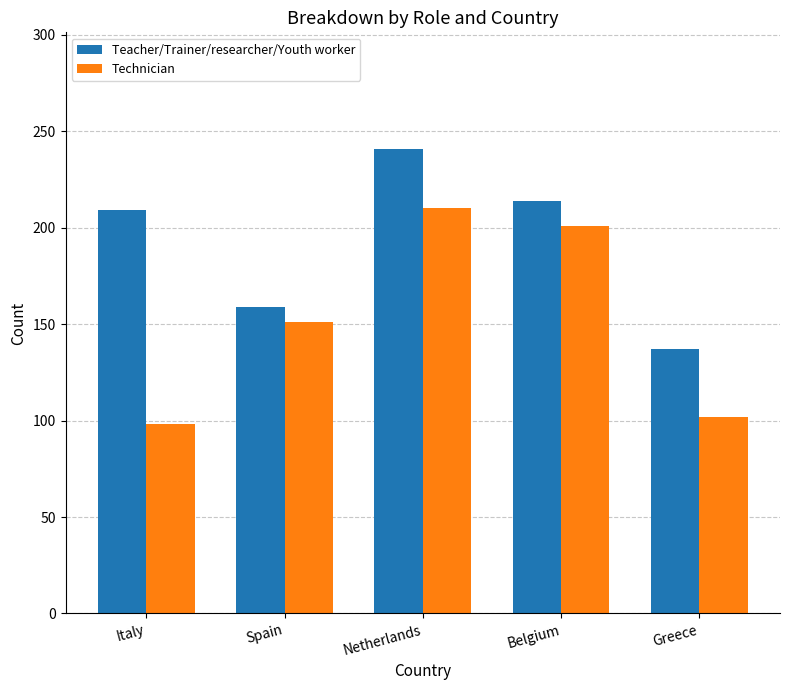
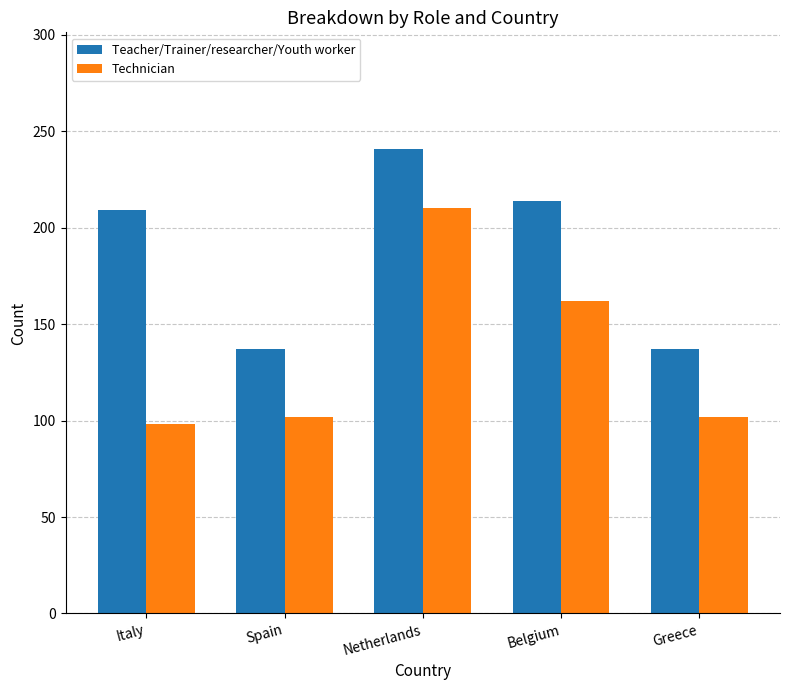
Teacher/Trainer/researcher/Youth worker, Spain: 159 -> 137
Technician, Spain: 151 -> 102
Technician, Belgium: 201 -> 162
